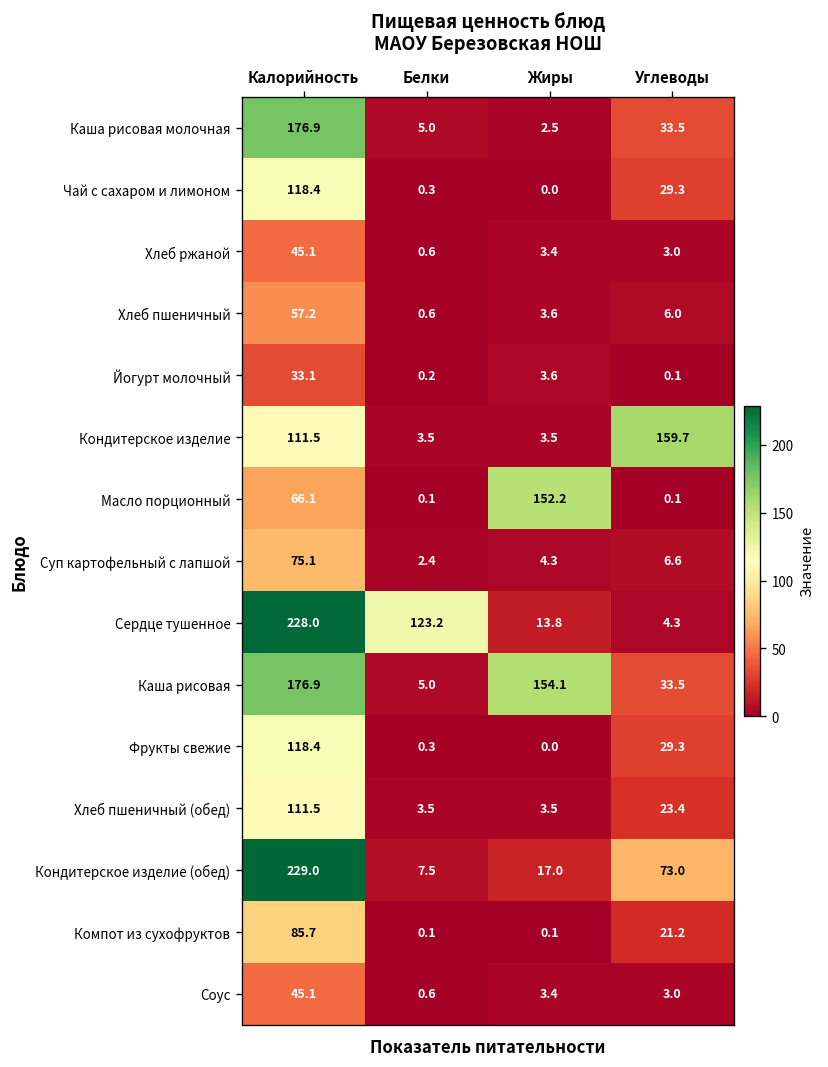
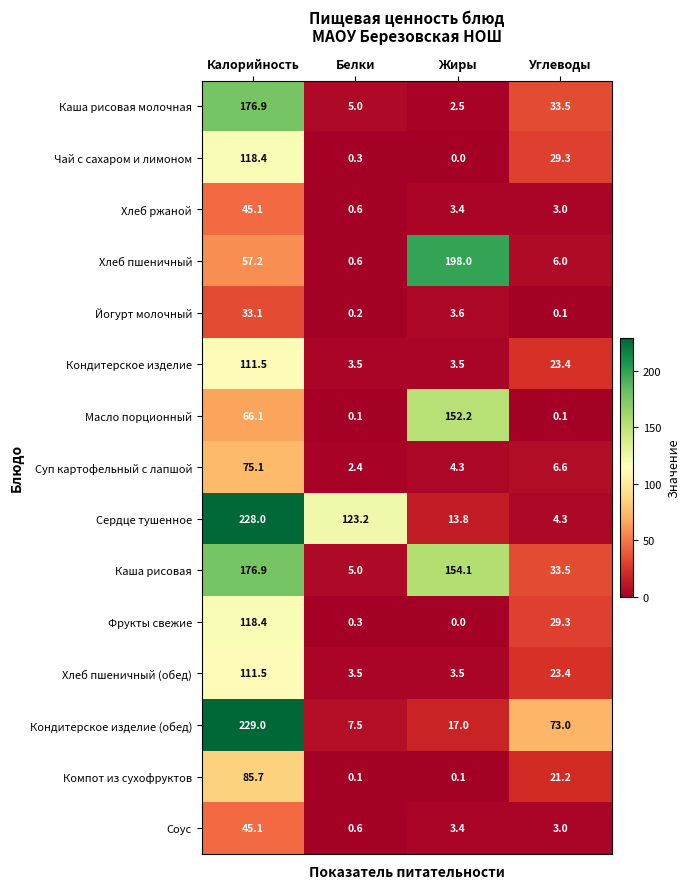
Хлеб пшеничный, Жиры: 3.6 -> 198.0
Кондитерское изделие, Углеводы: 159.7 -> 23.4
